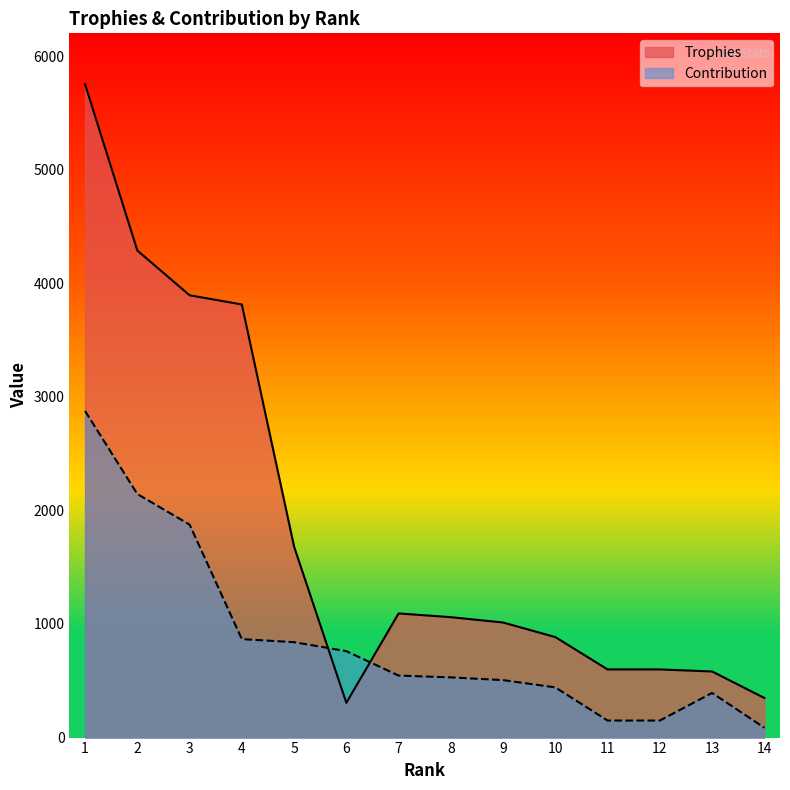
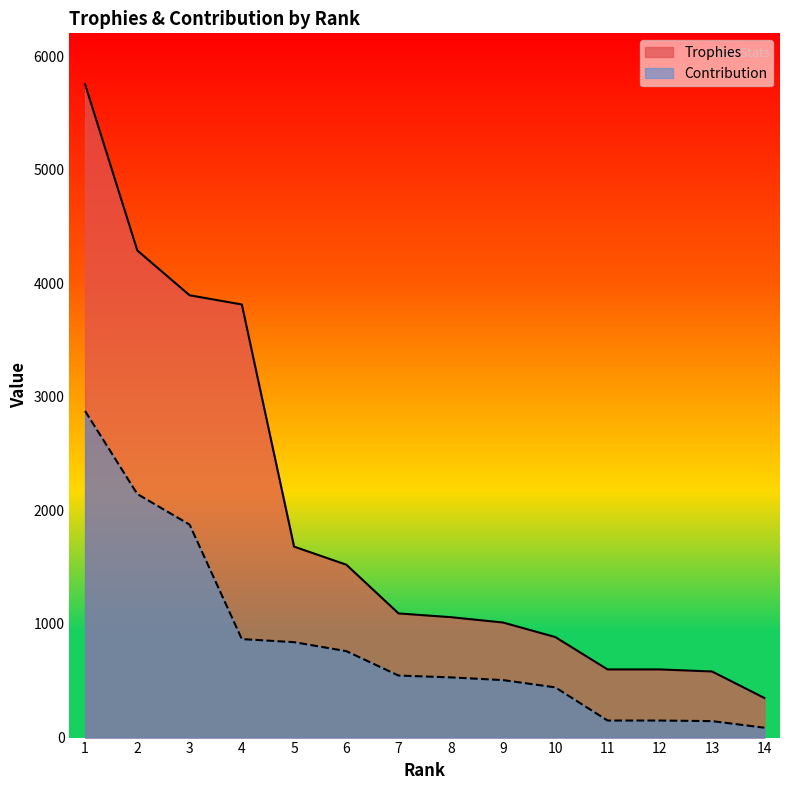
Trophies, 6: 310 -> 1520
Contribution, 13: 390 -> 150
